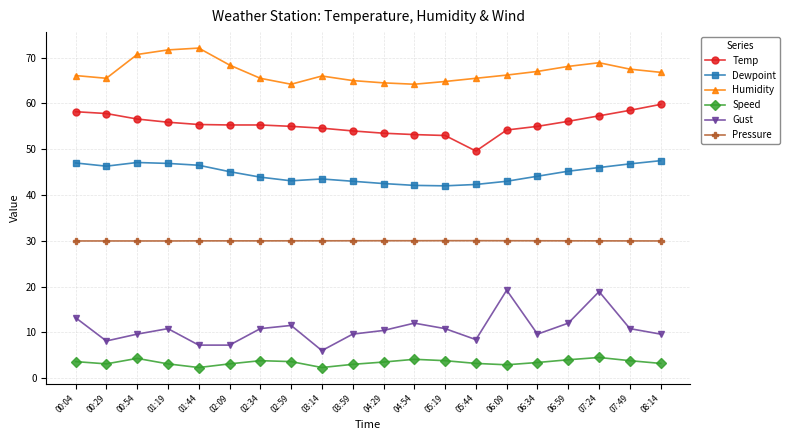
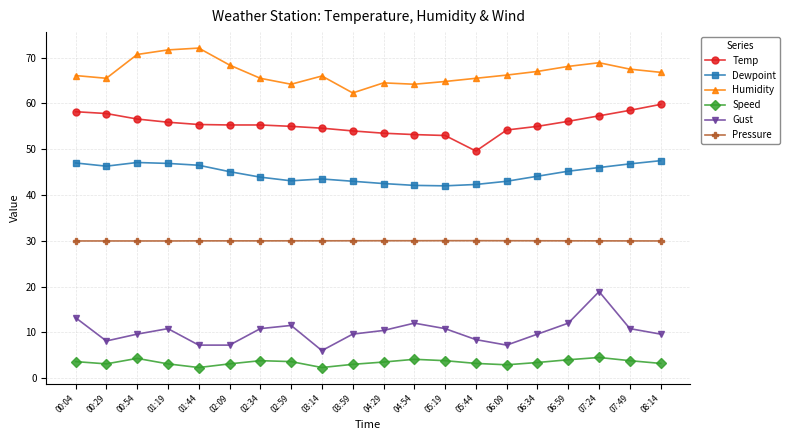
Humidity, 03:59: 65 -> 62
Gust, 06:09: 19 -> 7
